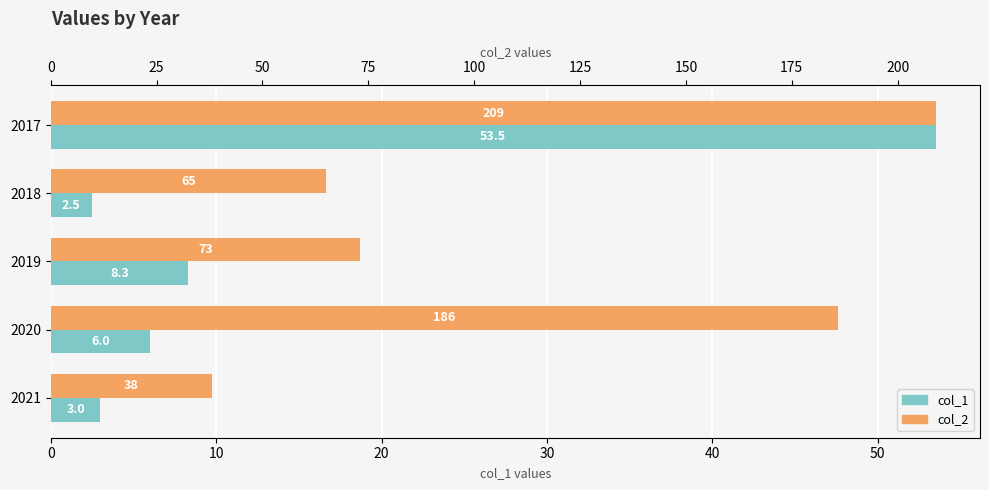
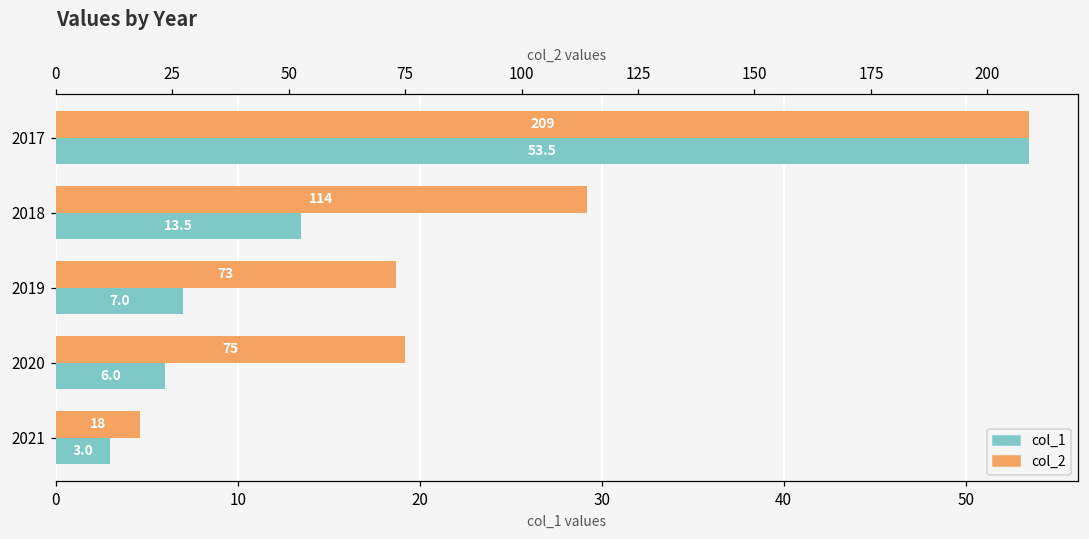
col_1, 2018: 2.5 -> 13.5
col_1, 2019: 8.3 -> 7.0
col_2, 2018: 65 -> 114
col_2, 2020: 186 -> 75
col_2, 2021: 38 -> 18
